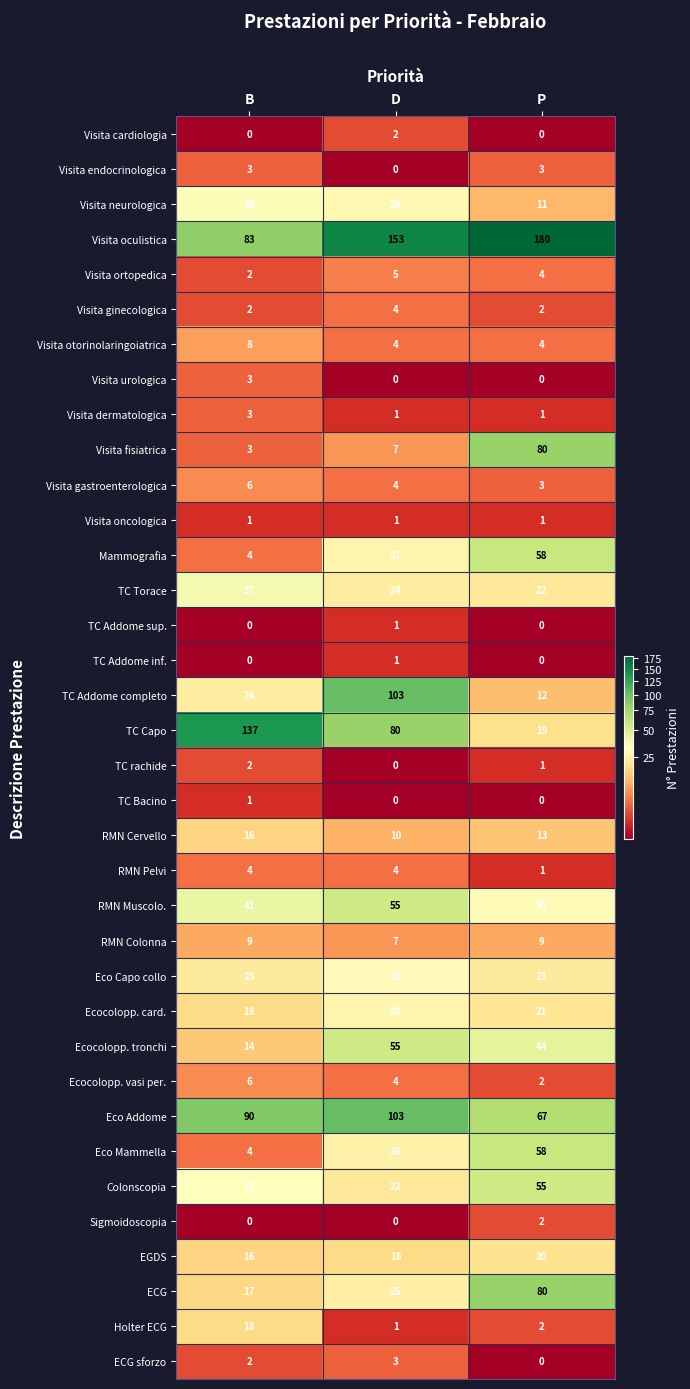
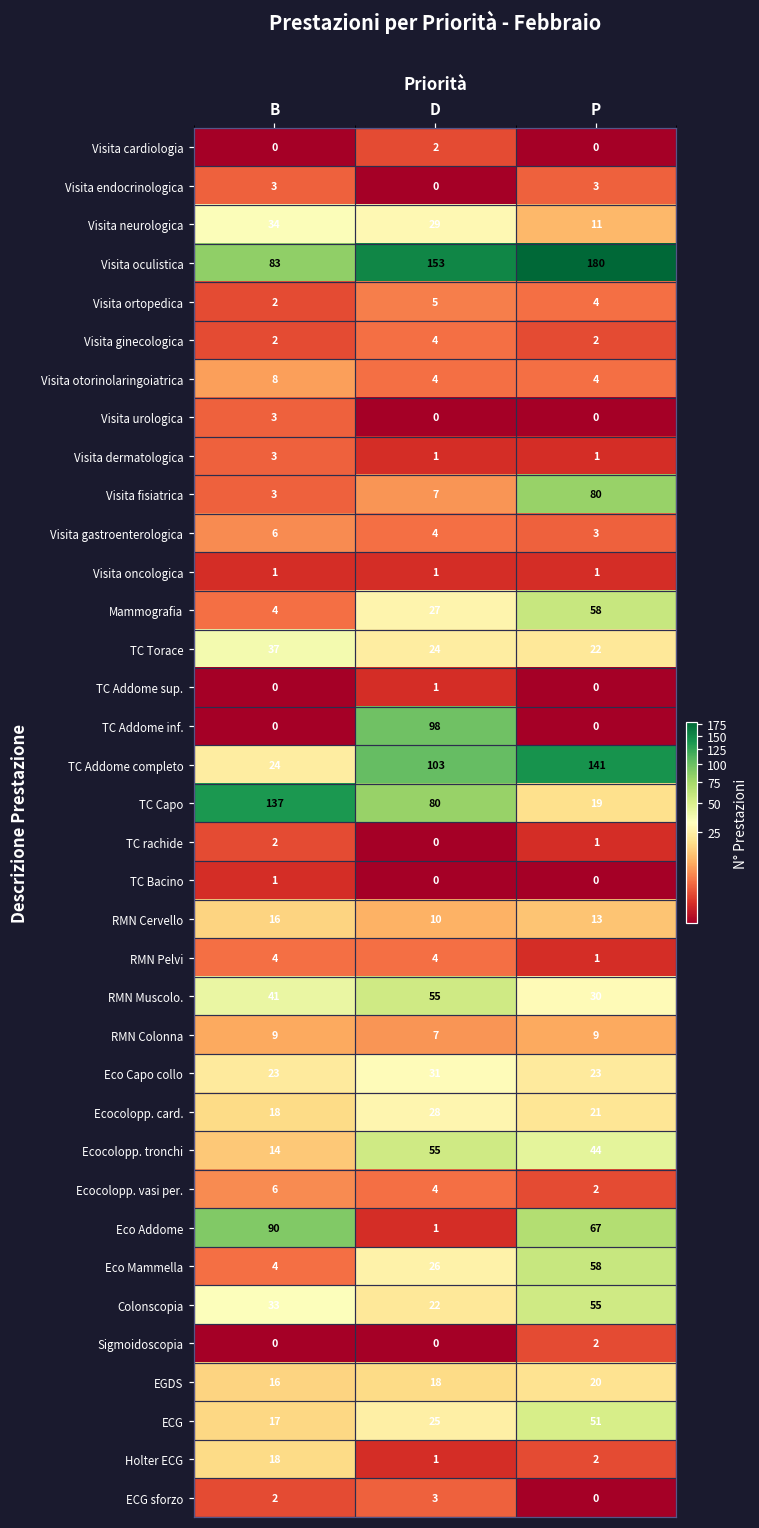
TC Addome inf., D: 1 -> 98
TC Addome completo, P: 12 -> 141
Eco Addome, D: 103 -> 1
ECG, P: 80 -> 51
